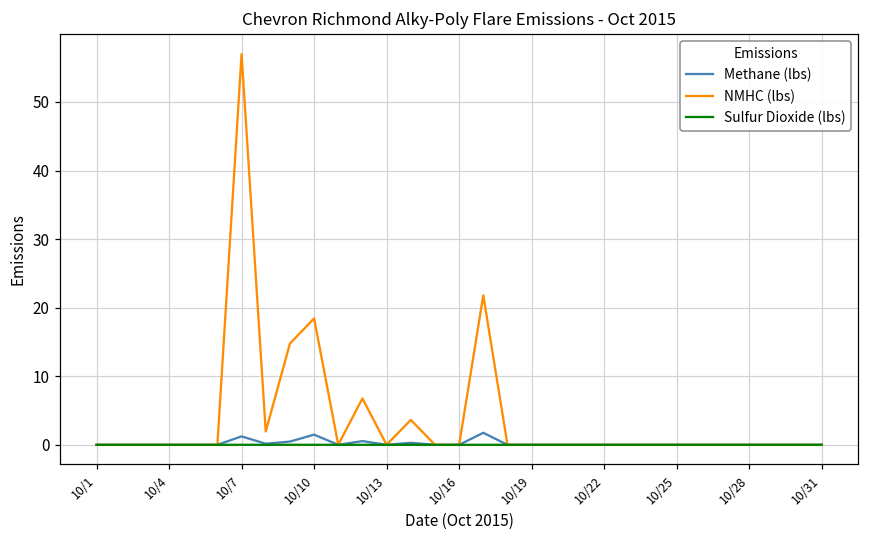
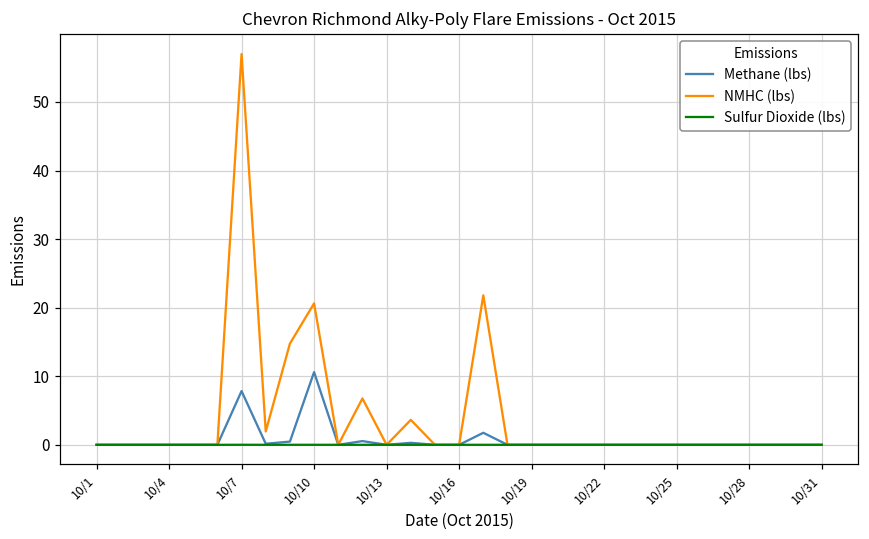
Methane (lbs), 10/7: 1 -> 8
Methane (lbs), 10/10: 1 -> 11
NMHC (lbs), 10/10: 18 -> 21
